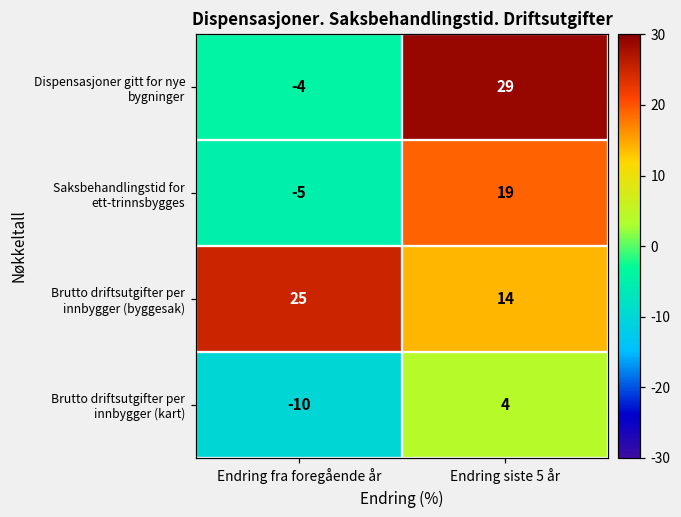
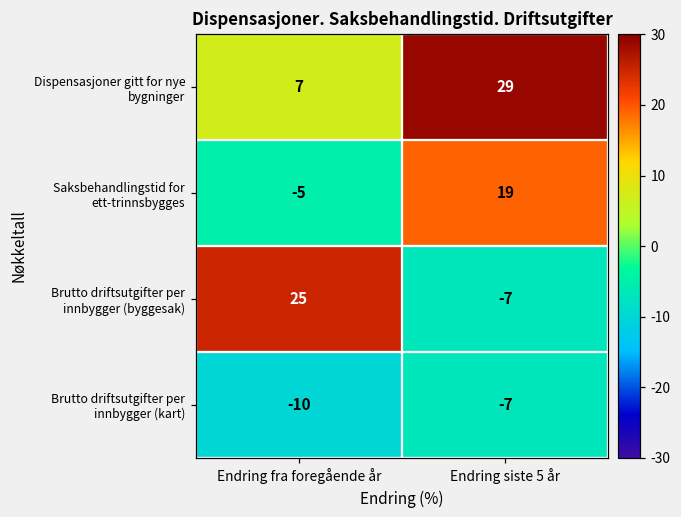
Dispensasjoner gitt for nye bygninger, Endring fra foregående år: -4 -> 7
Brutto driftsutgifter per innbygger (byggesak), Endring siste 5 år: 14 -> -7
Brutto driftsutgifter per innbygger (kart), Endring siste 5 år: 4 -> -7
